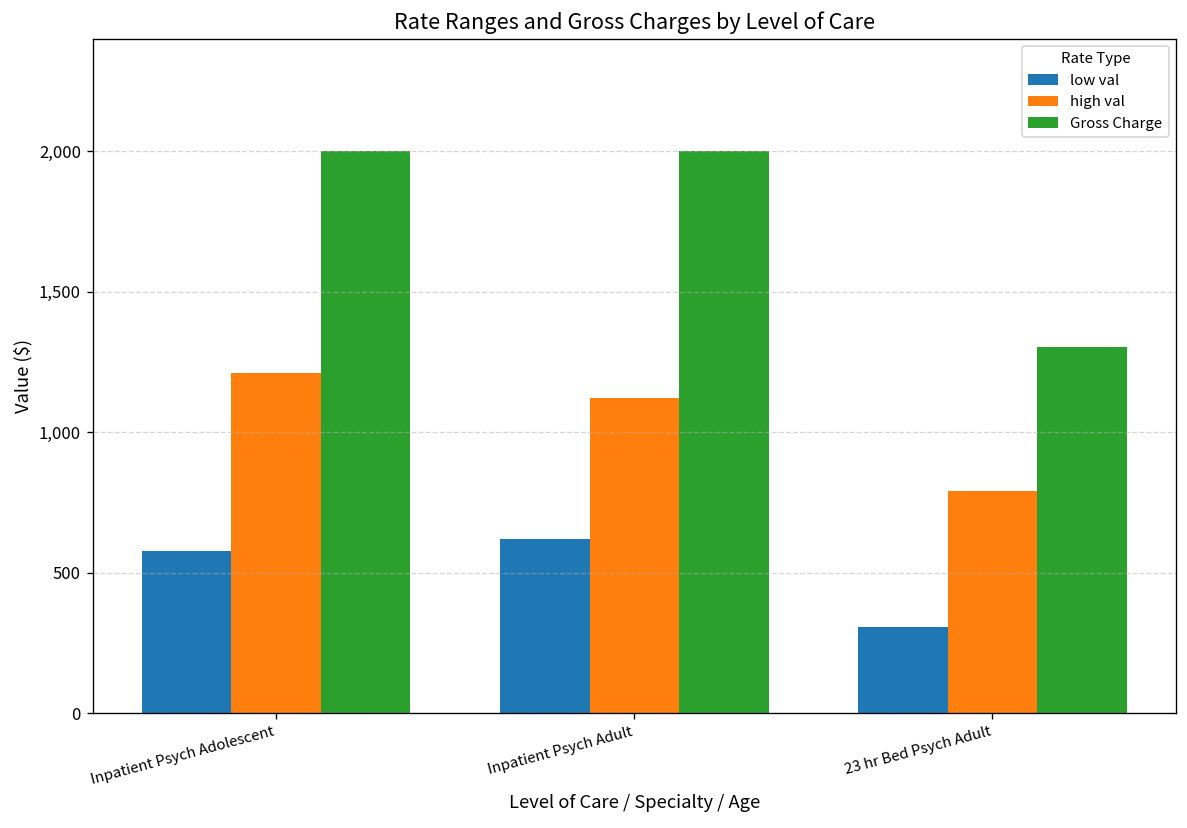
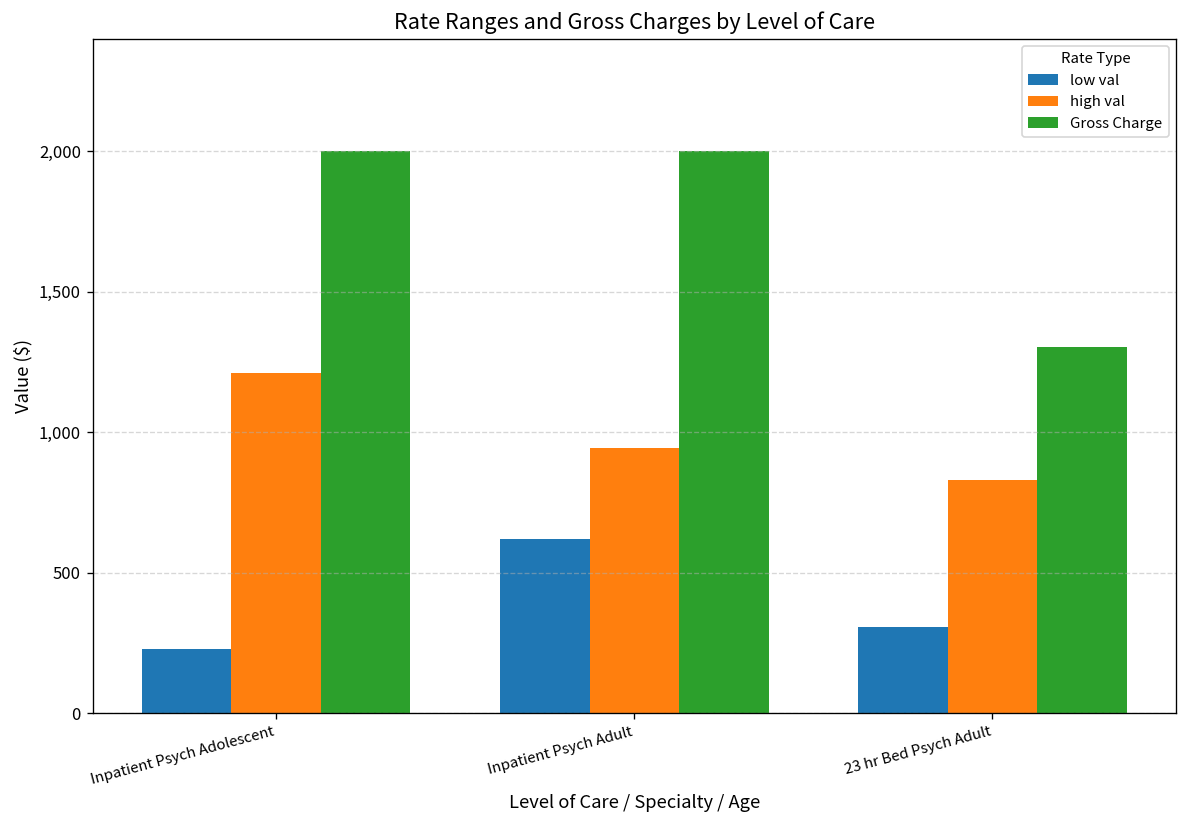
low val, Inpatient Psych Adolescent: 580 -> 230
high val, Inpatient Psych Adult: 1,120 -> 940
high val, 23 hr Bed Psych Adult: 790 -> 830
